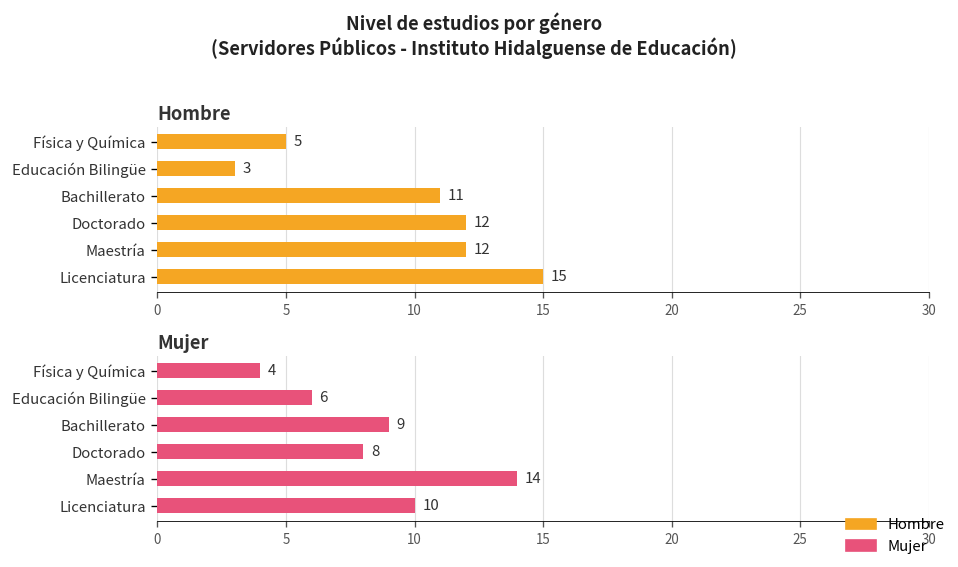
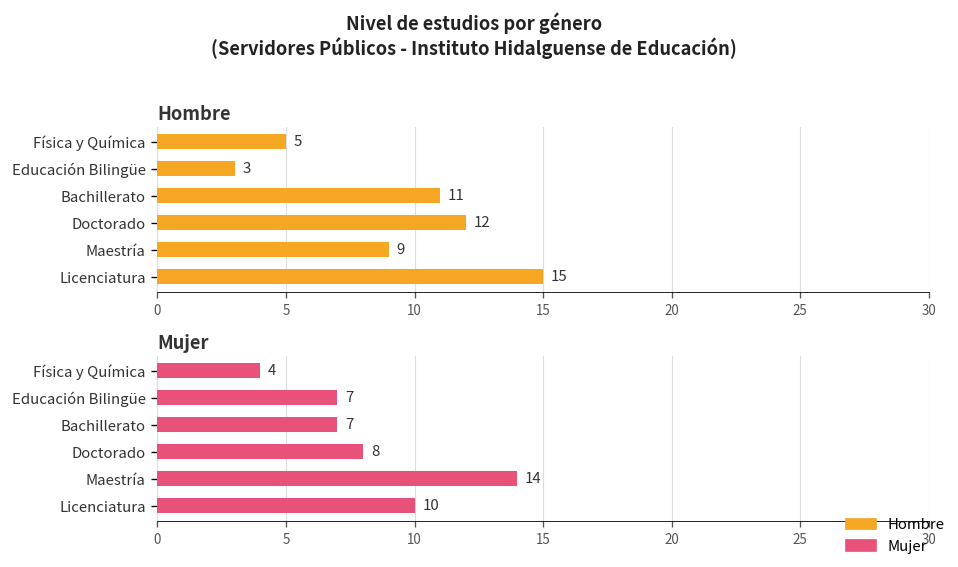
Hombre, Maestría: 12 -> 9
Mujer, Educación Bilingüe: 6 -> 7
Mujer, Bachillerato: 9 -> 7
